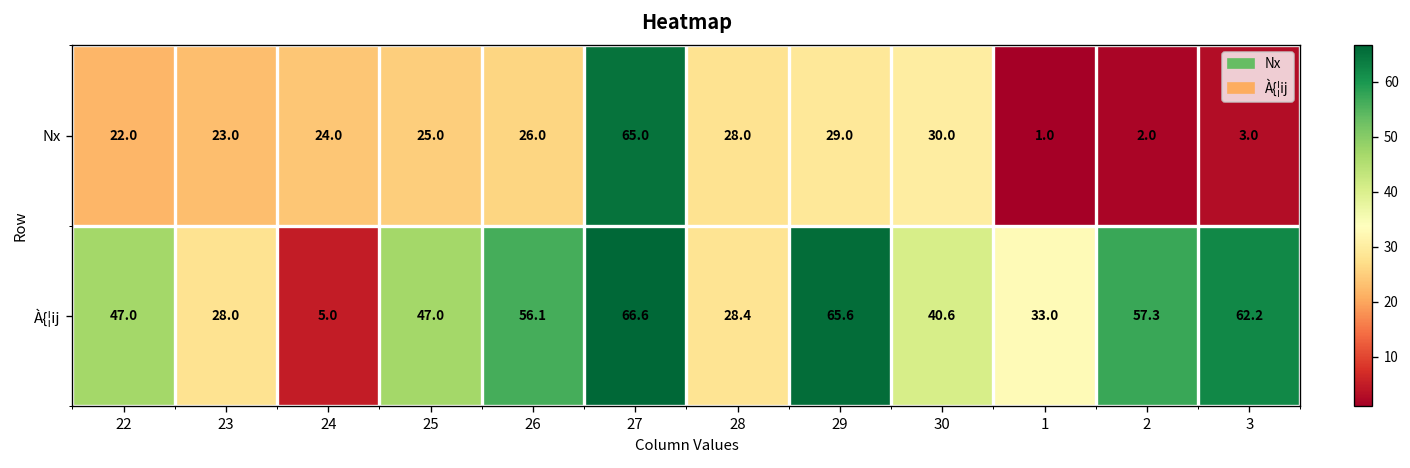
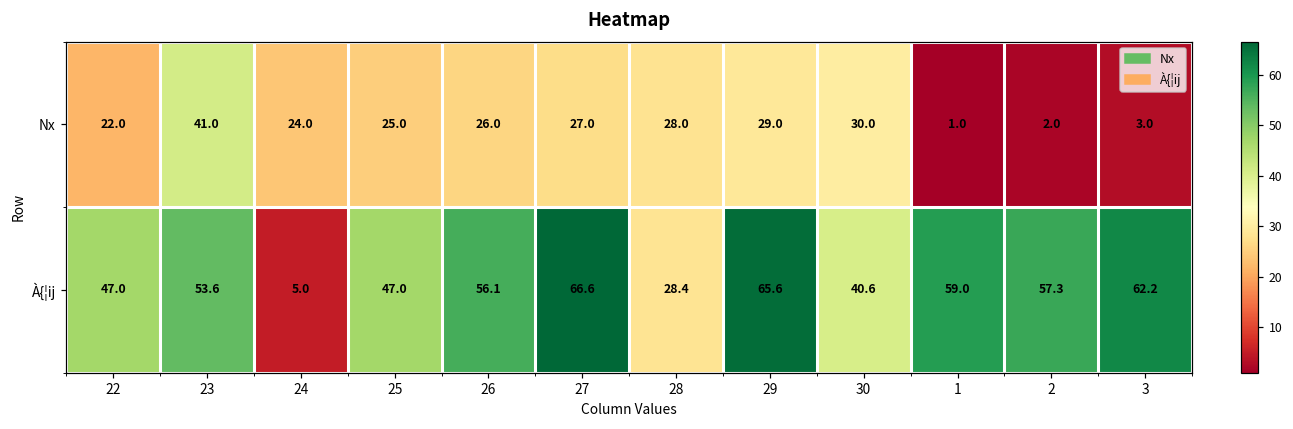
Nx, 23: 23.0 -> 41.0
Nx, 27: 65.0 -> 27.0
À{¦ij, 23: 28.0 -> 53.6
À{¦ij, 1: 33.0 -> 59.0
